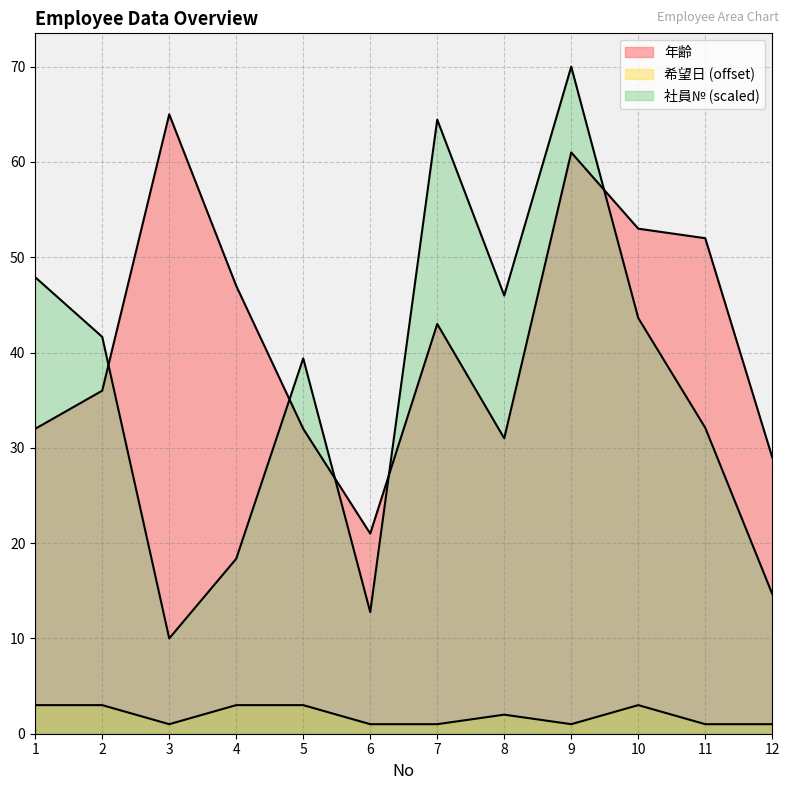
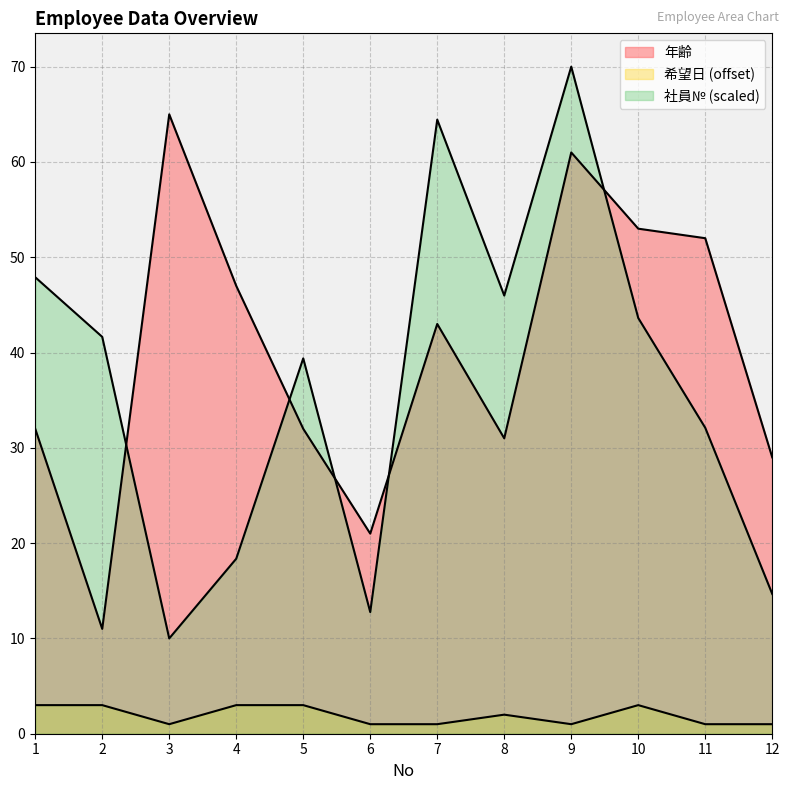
年齢, 2: 36 -> 11
